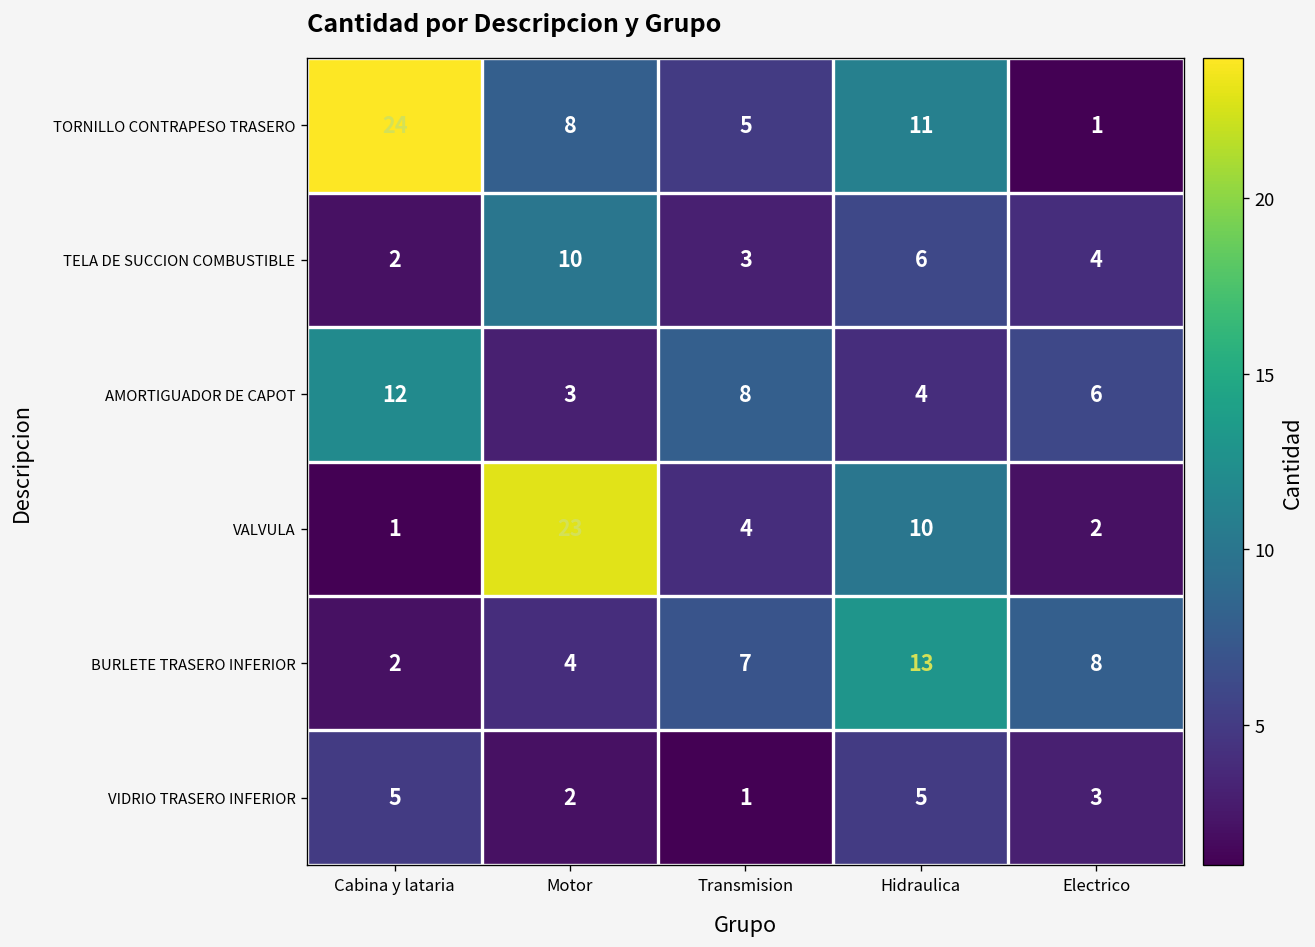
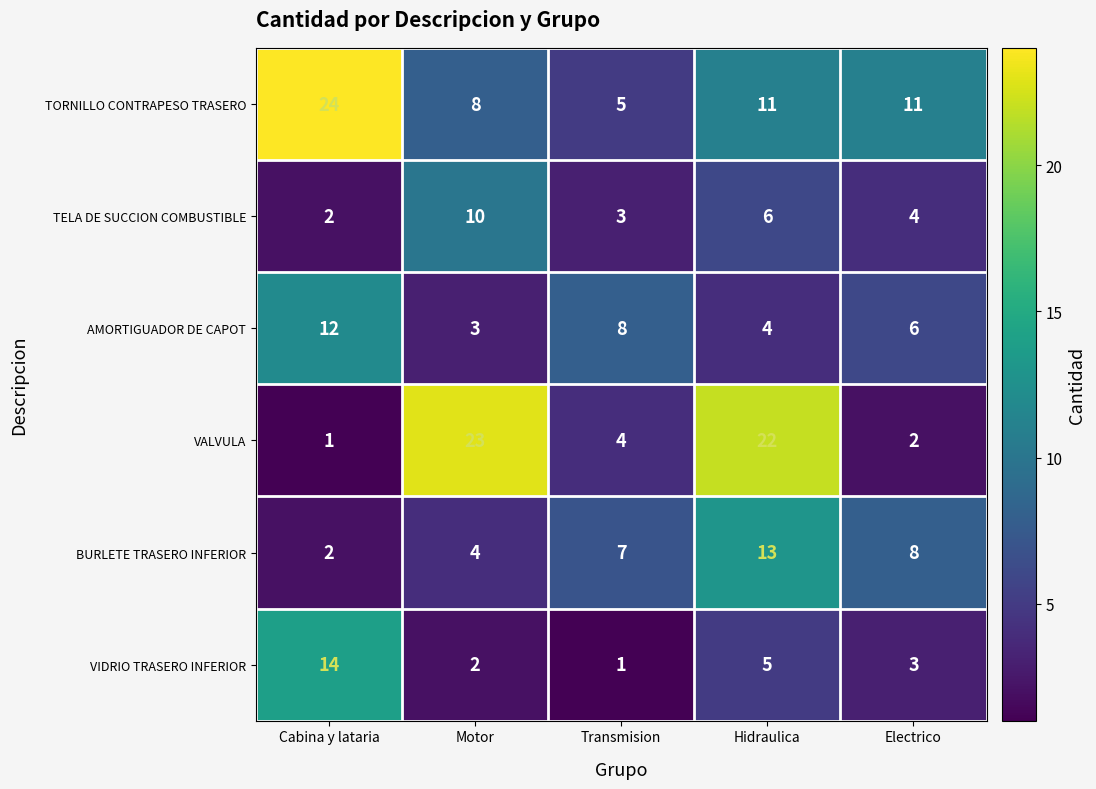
TORNILLO CONTRAPESO TRASERO, Electrico: 1 -> 11
VALVULA, Hidraulica: 10 -> 22
VIDRIO TRASERO INFERIOR, Cabina y lataria: 5 -> 14
